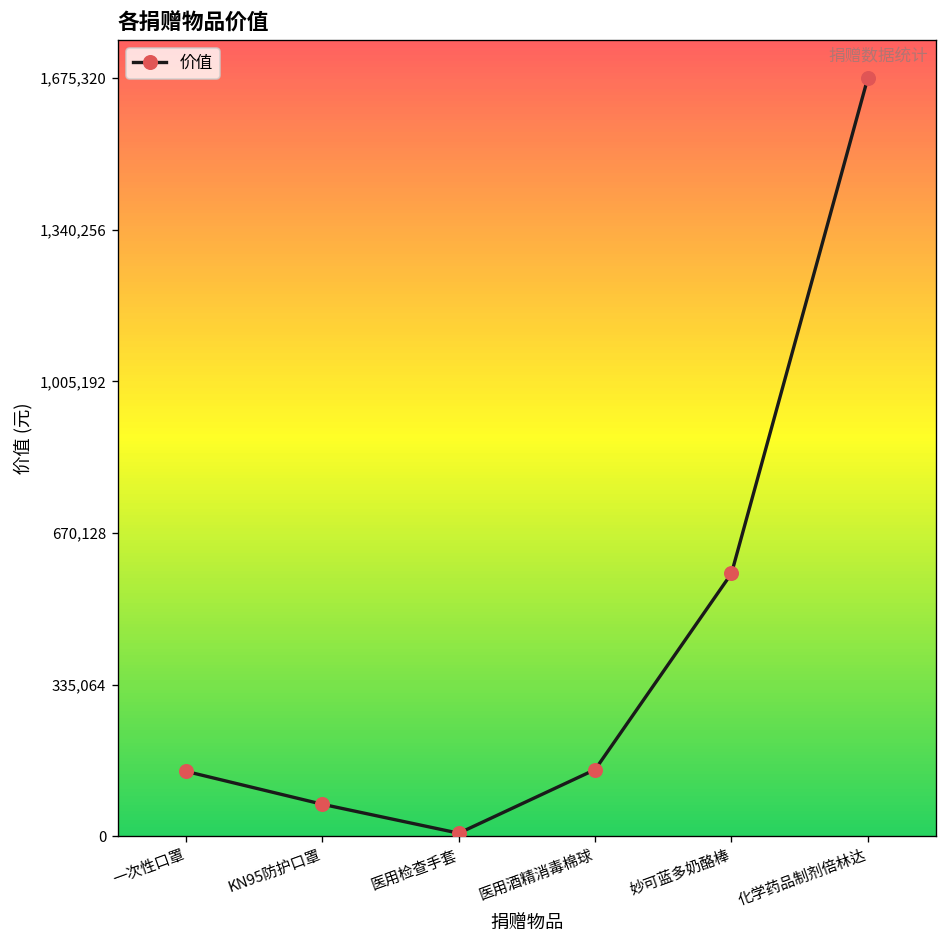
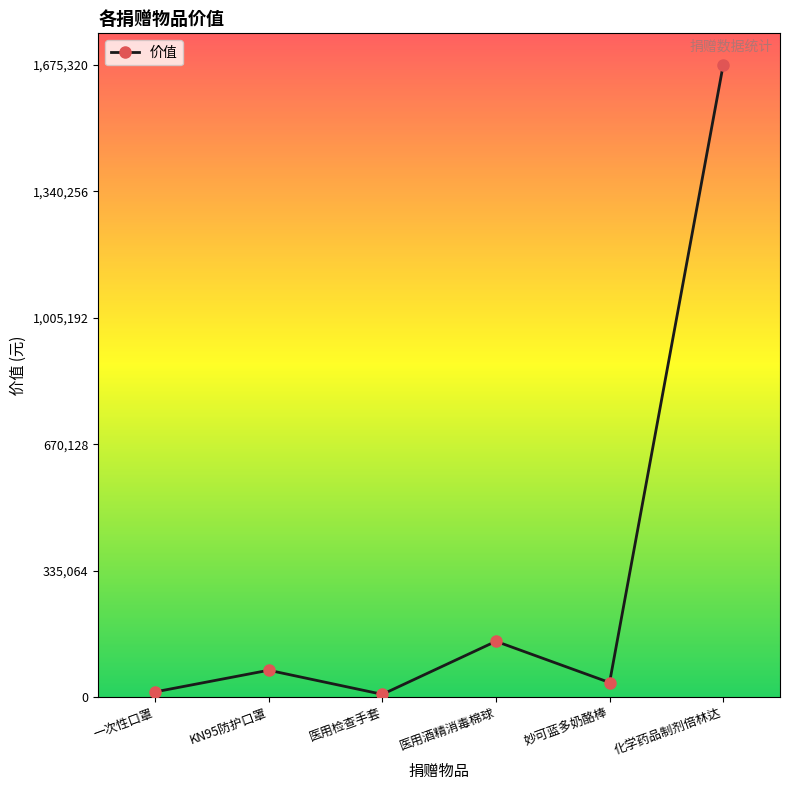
一次性口罩: 140,000 -> 10,000
妙可蓝多奶酪棒: 580,000 -> 40,000
